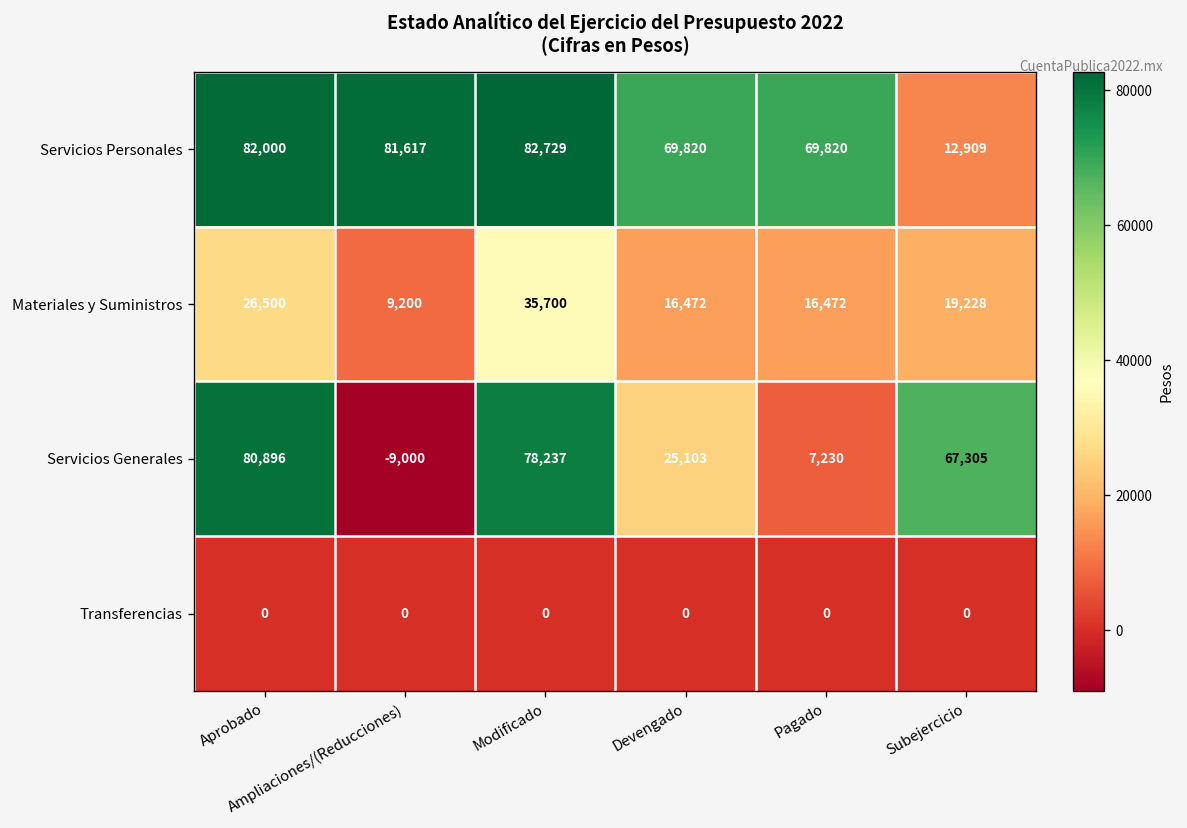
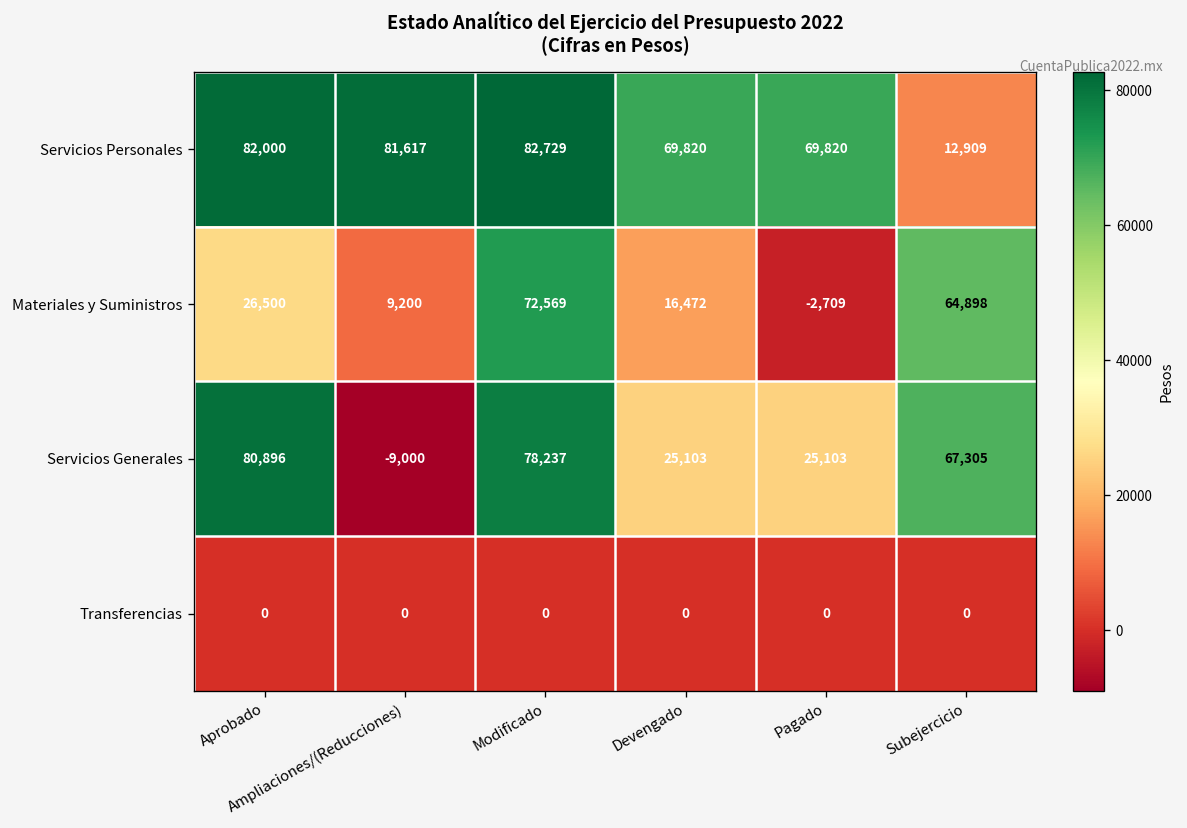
Materiales y Suministros, Modificado: 35,700 -> 72,569
Materiales y Suministros, Pagado: 16,472 -> -2,709
Materiales y Suministros, Subejercicio: 19,228 -> 64,898
Servicios Generales, Pagado: 7,230 -> 25,103
